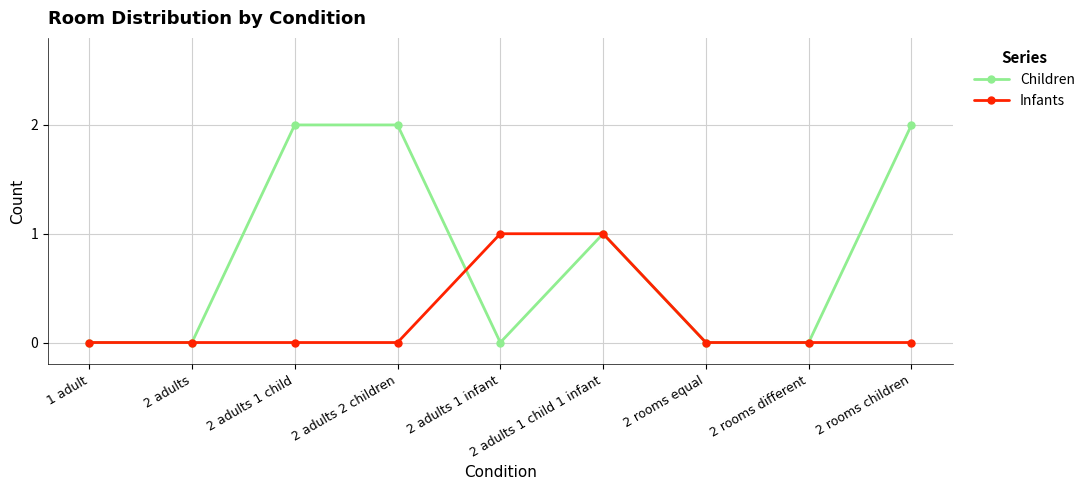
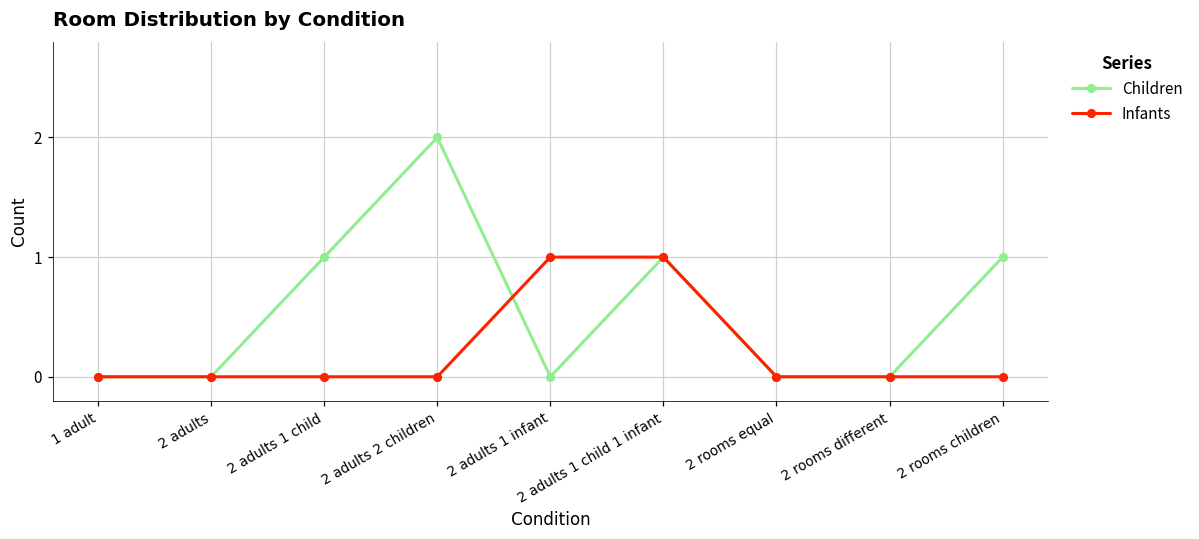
Children, 2 adults 1 child: 2 -> 1
Children, 2 rooms children: 2 -> 1
